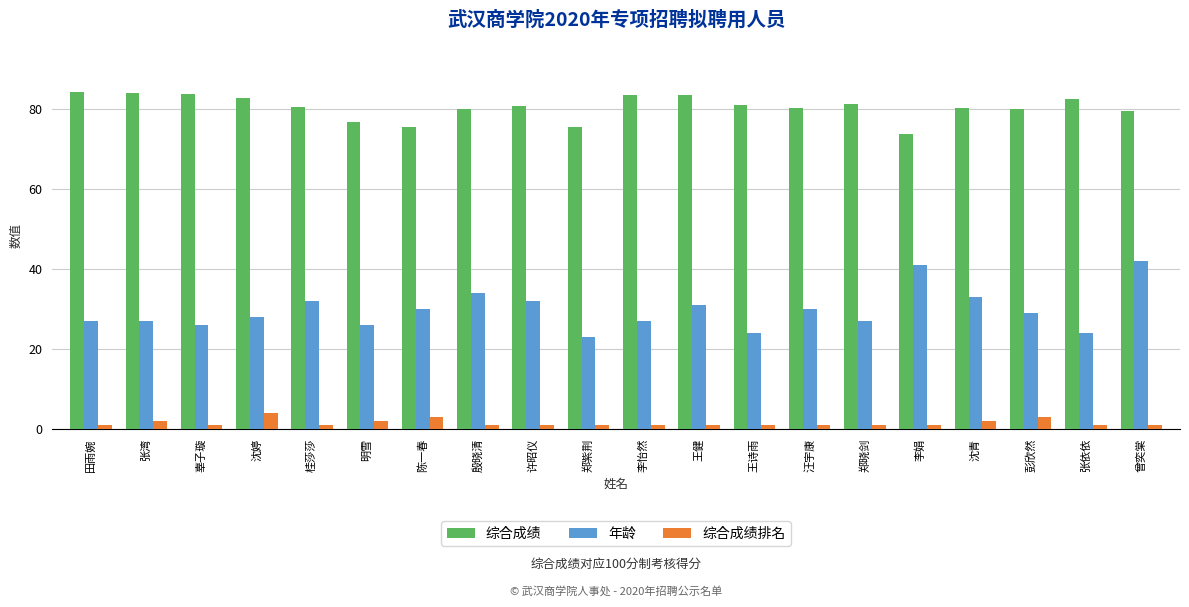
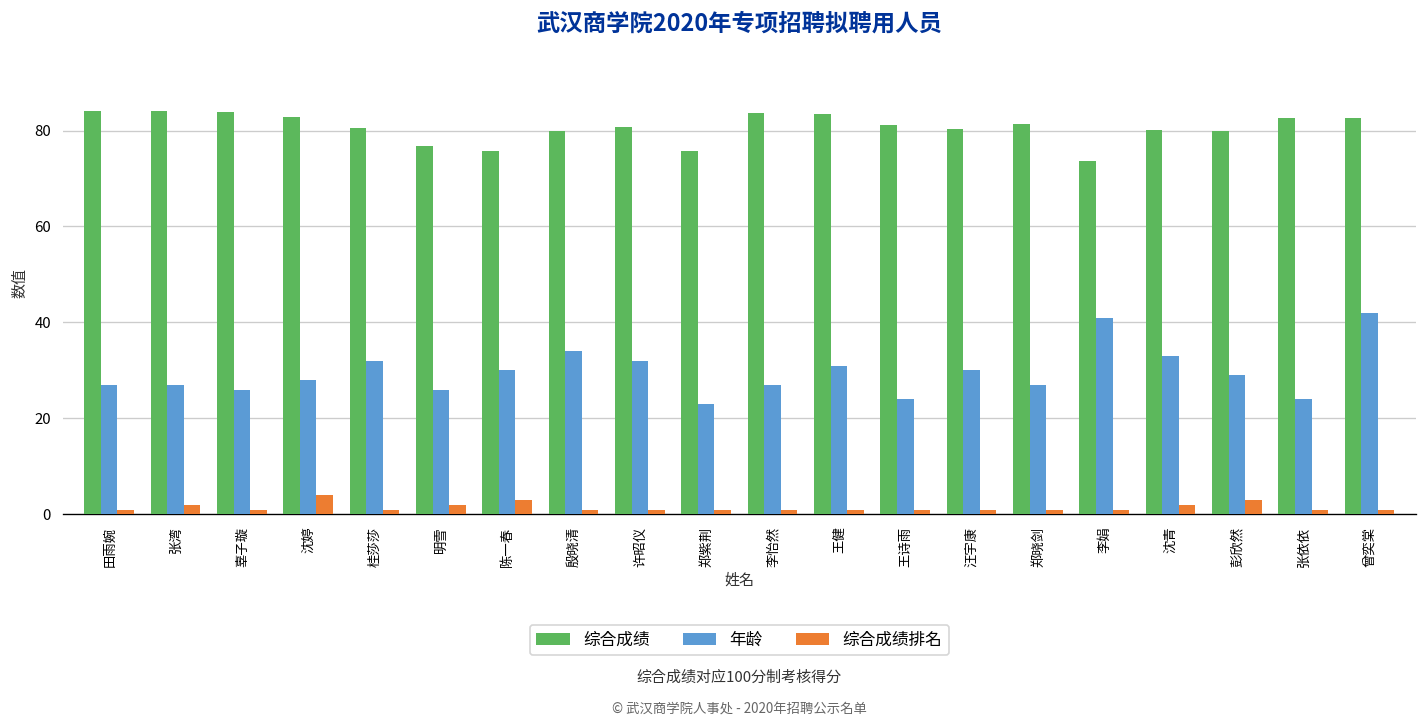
综合成绩, 曾奕棠: 80 -> 83
